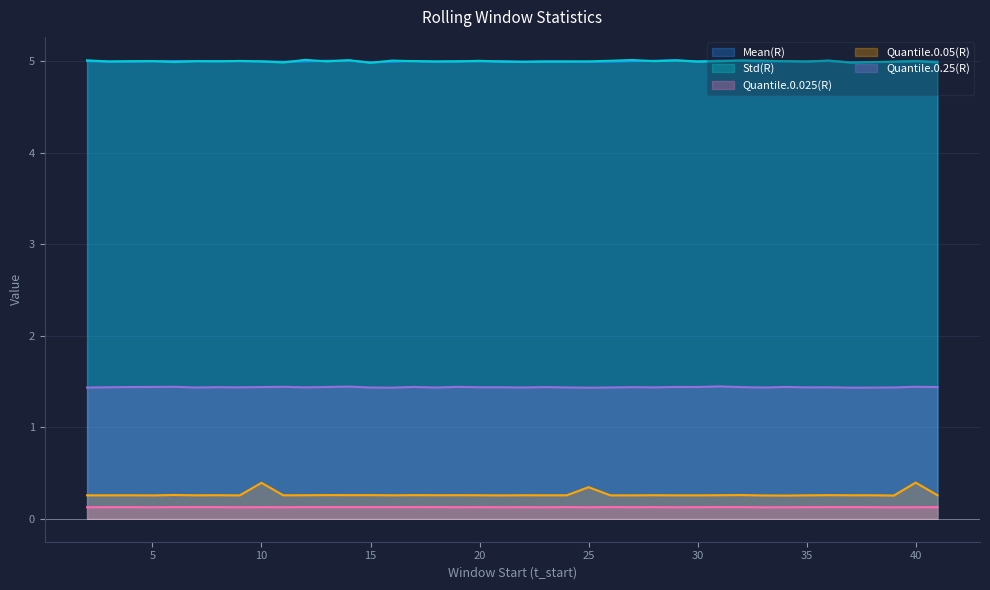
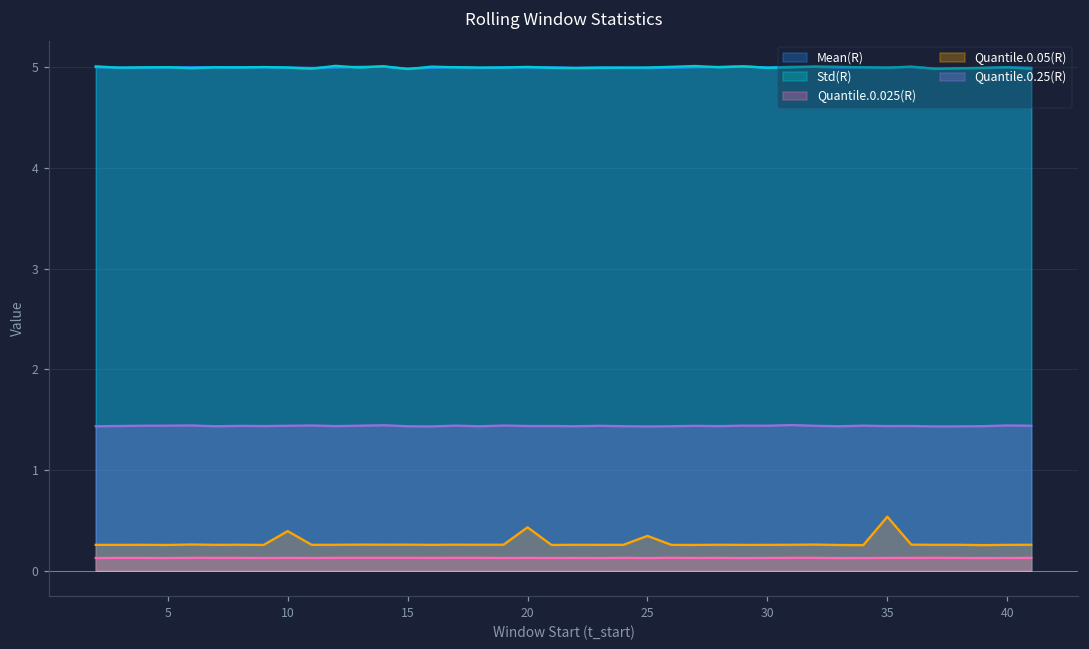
Quantile.0.05(R), 20: 0.3 -> 0.4
Quantile.0.05(R), 35: 0.3 -> 0.5
Quantile.0.05(R), 40: 0.4 -> 0.3
